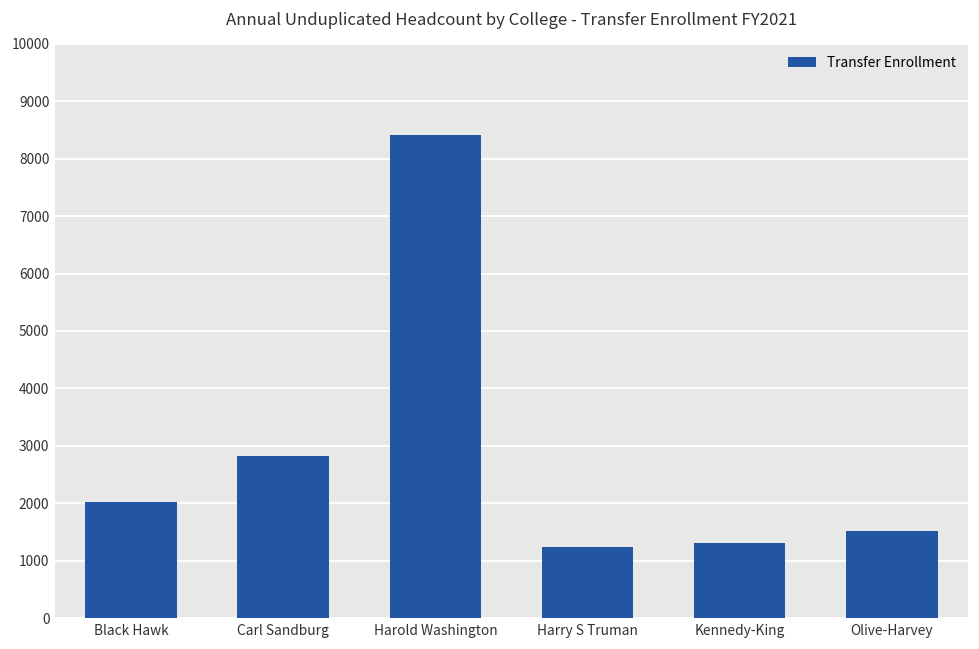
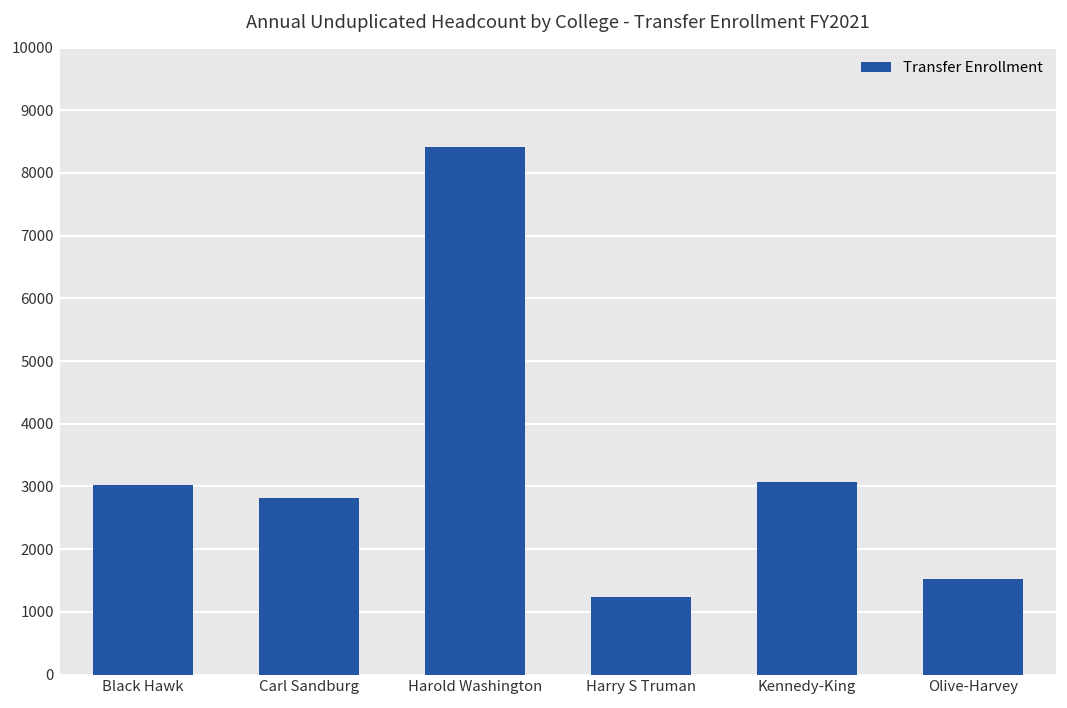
Black Hawk: 2000 -> 3000
Kennedy-King: 1300 -> 3100
